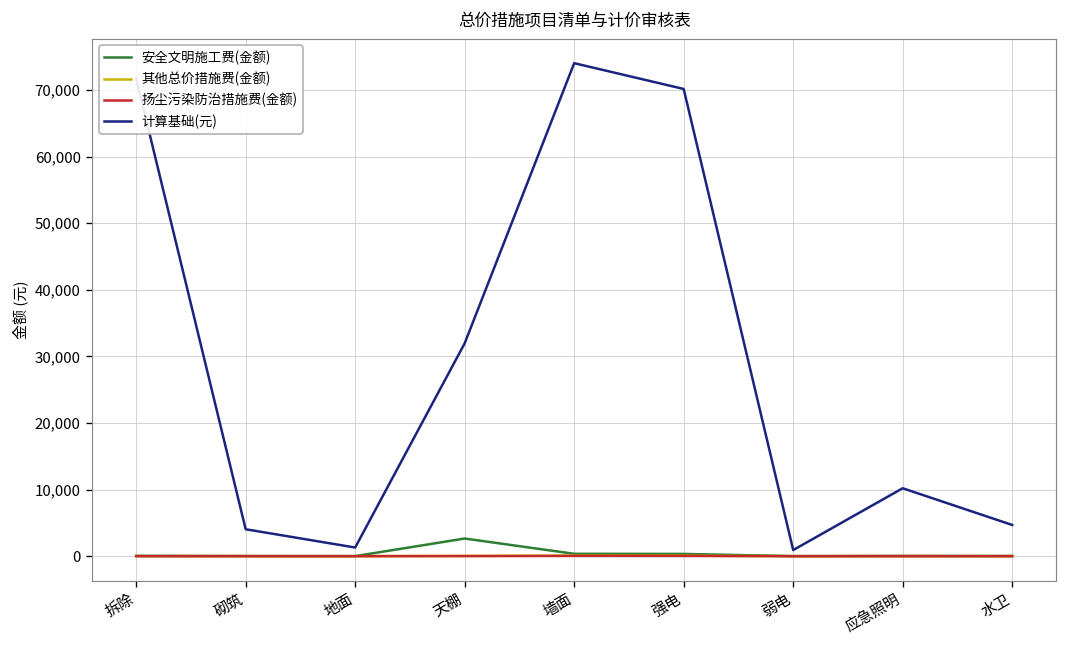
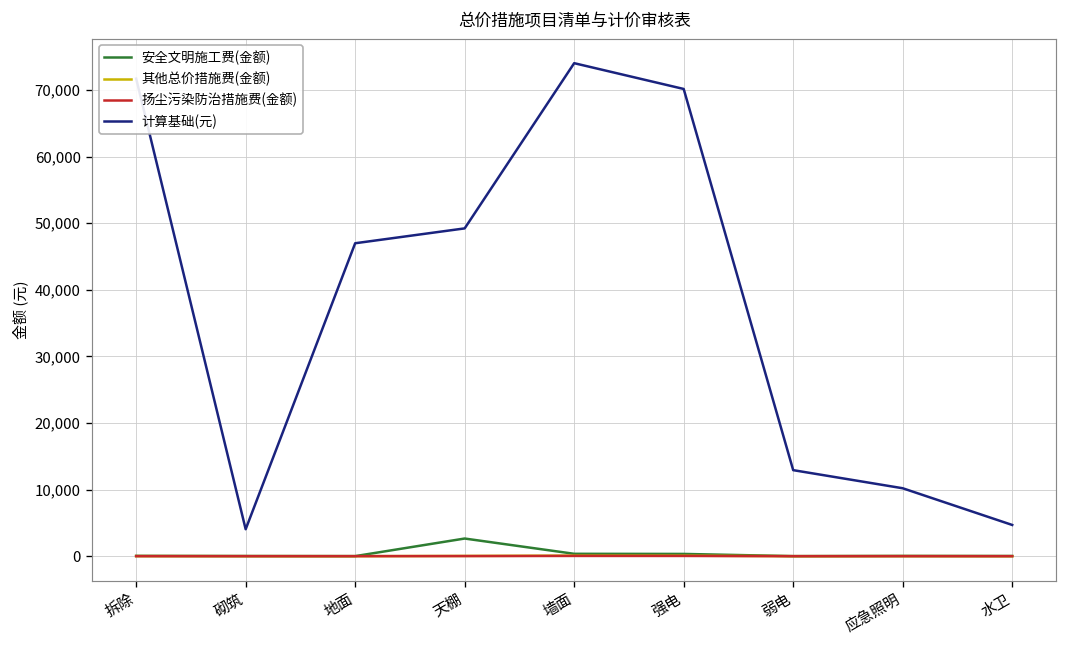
计算基础(元), 地面: 1,000 -> 47,000
计算基础(元), 天棚: 32,000 -> 49,000
计算基础(元), 弱电: 1,000 -> 13,000
